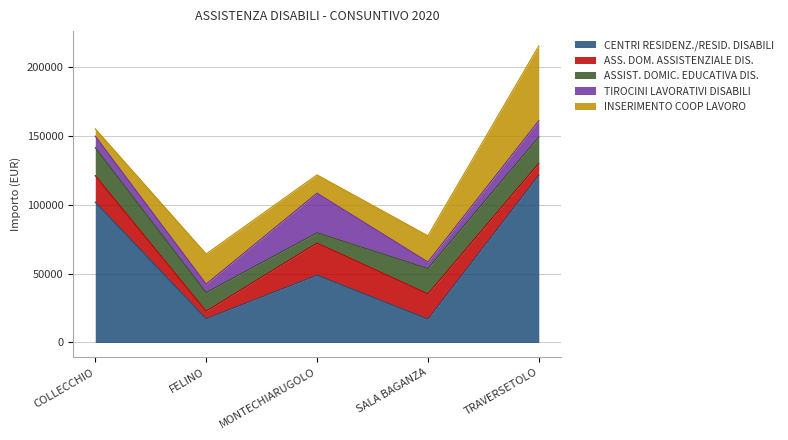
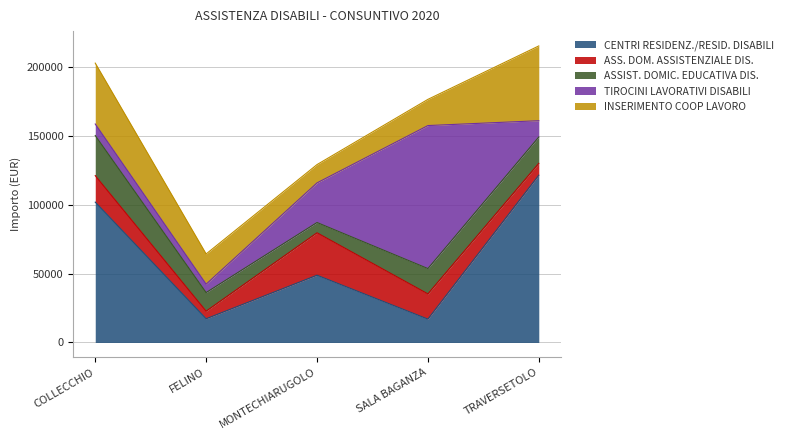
ASSIST. DOMIC. EDUCATIVA DIS., COLLECCHIO: 20000 -> 29000
INSERIMENTO COOP LAVORO, COLLECCHIO: 5000 -> 44000
ASS. DOM. ASSISTENZIALE DIS., MONTECHIARUGOLO: 23000 -> 31000
TIROCINI LAVORATIVI DISABILI, SALA BAGANZA: 5000 -> 104000
